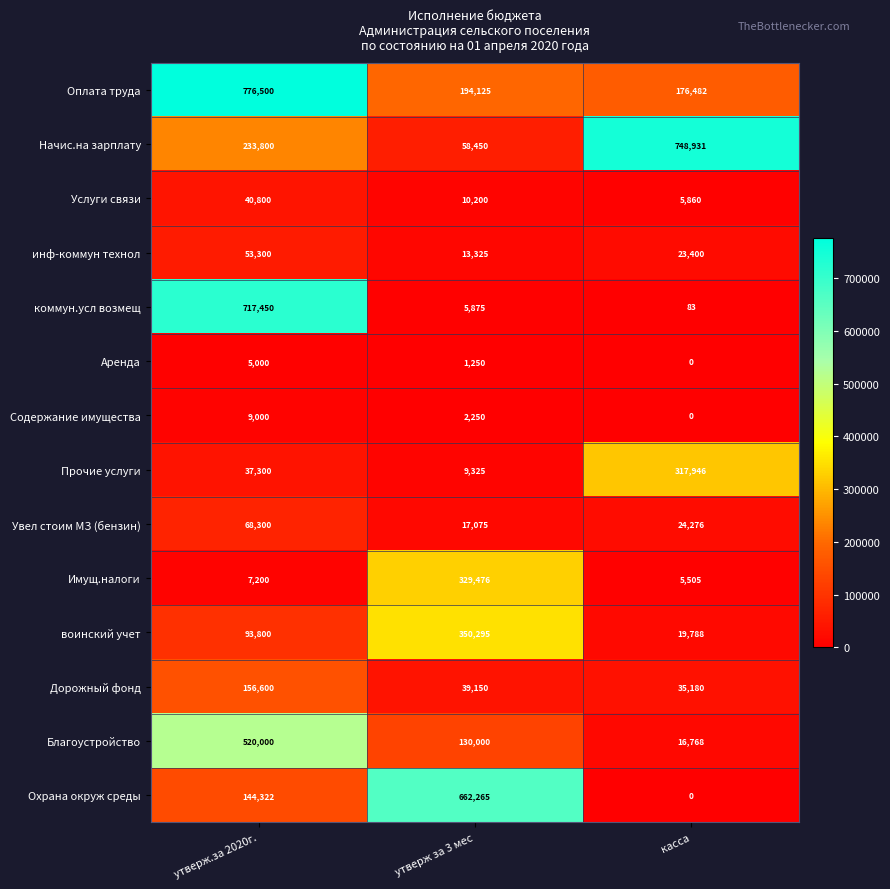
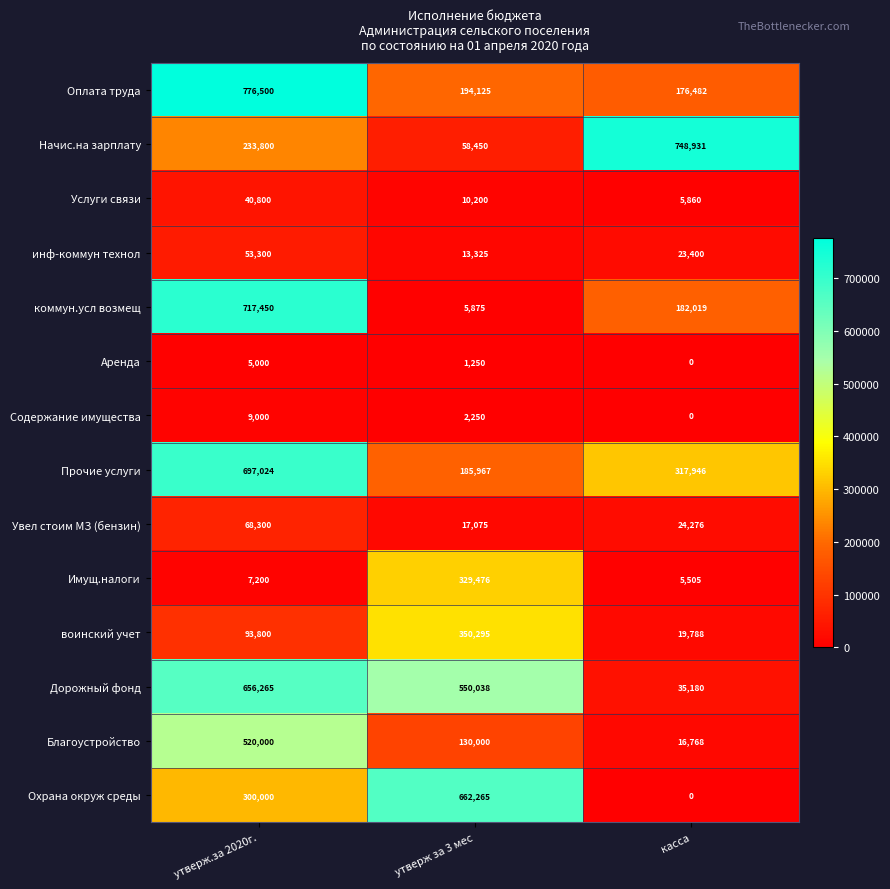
коммун.усл возмещ, касса: 83 -> 182,019
Прочие услуги, утверж.за 2020г.: 37,300 -> 697,024
Прочие услуги, утверж за 3 мес: 9,325 -> 185,967
Дорожный фонд, утверж.за 2020г.: 156,600 -> 656,265
Дорожный фонд, утверж за 3 мес: 39,150 -> 550,038
Охрана окруж среды, утверж.за 2020г.: 144,322 -> 300,000
